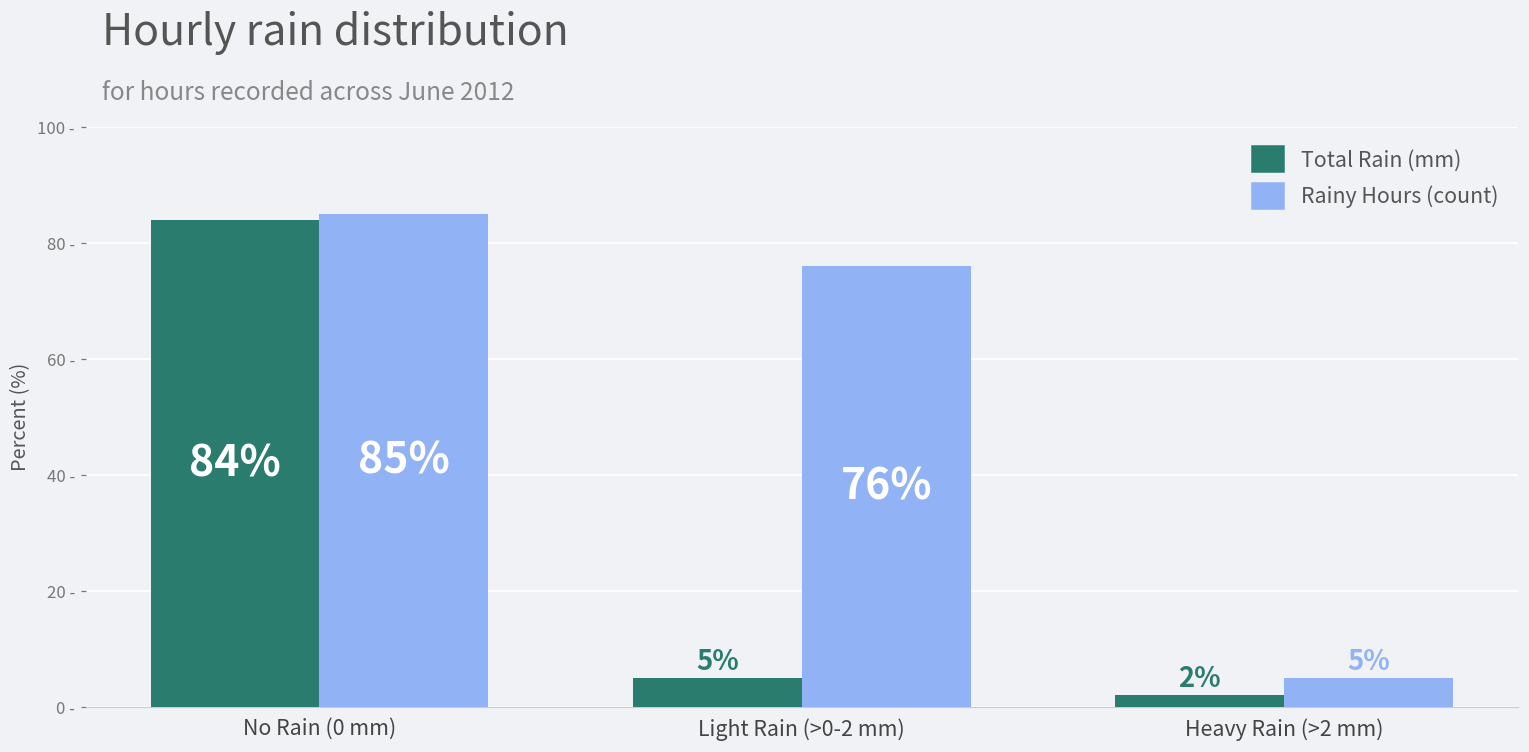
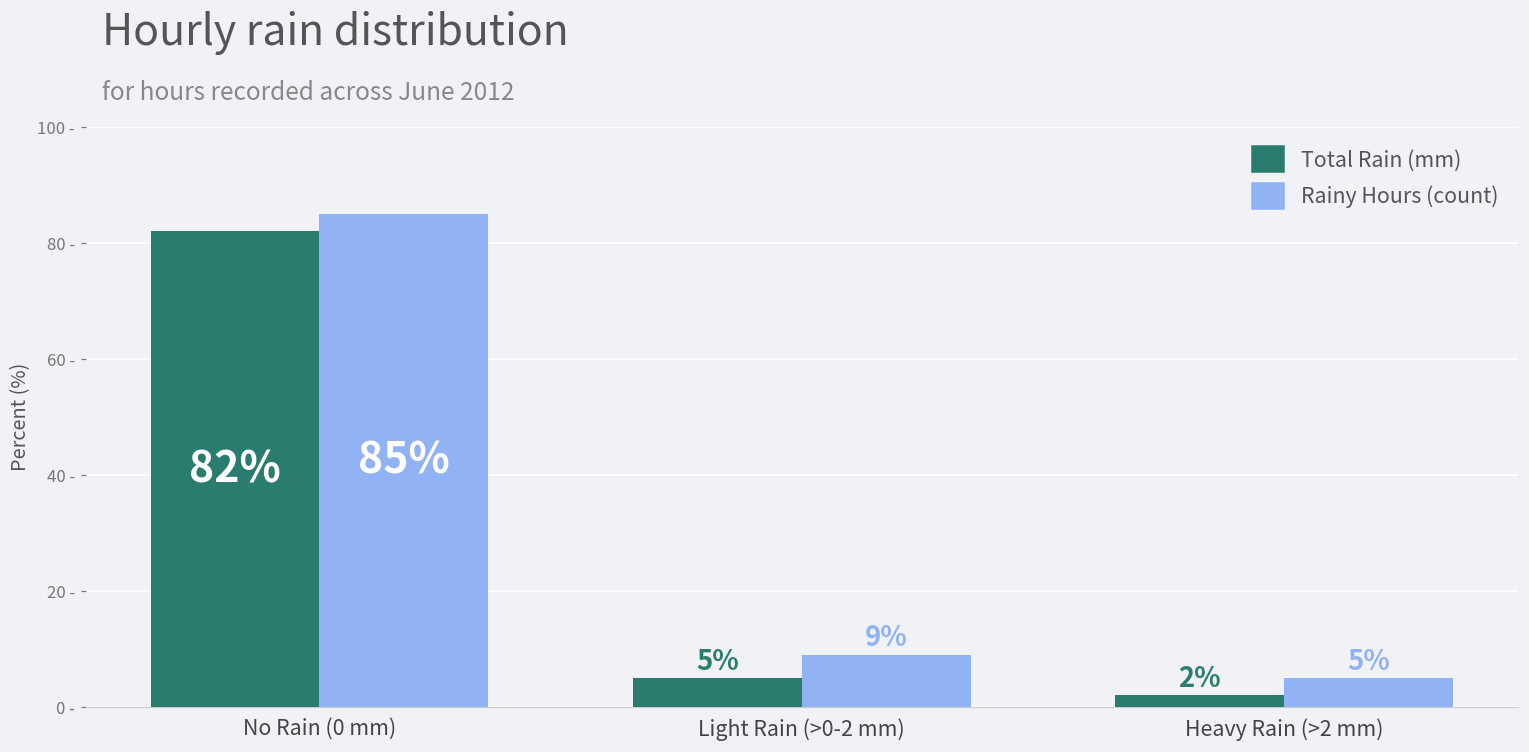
Total Rain (mm), No Rain (0 mm): 84% -> 82%
Rainy Hours (count), Light Rain (>0-2 mm): 76% -> 9%
